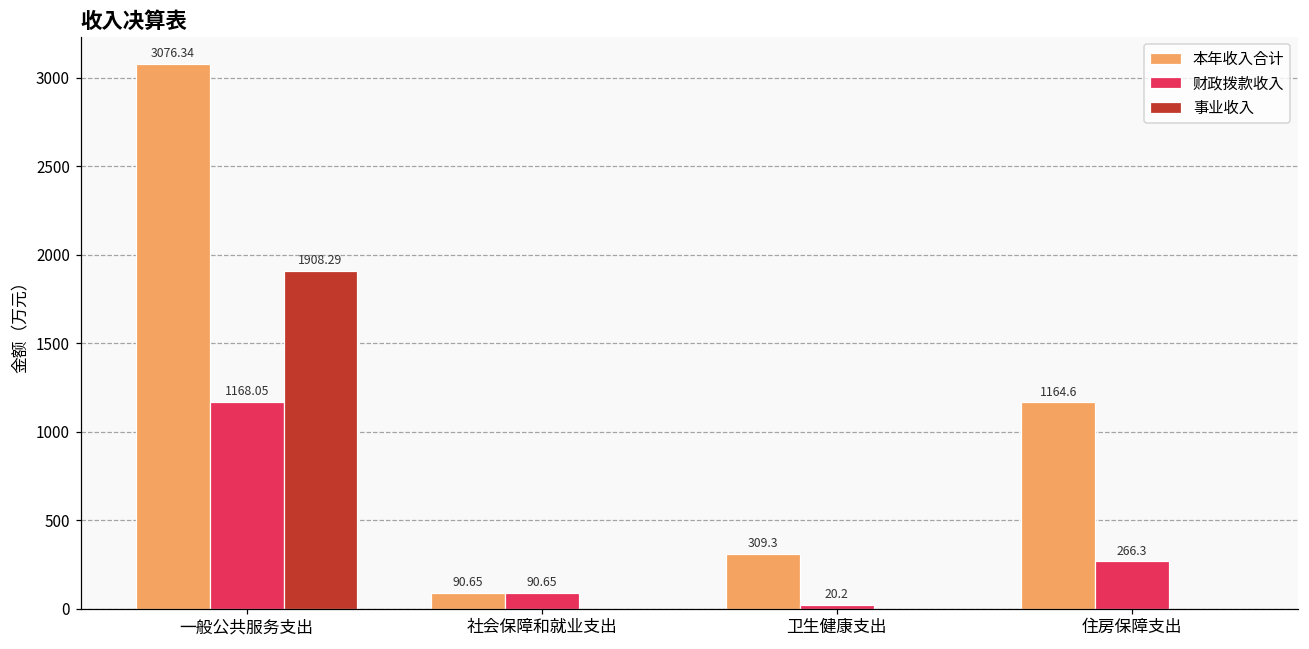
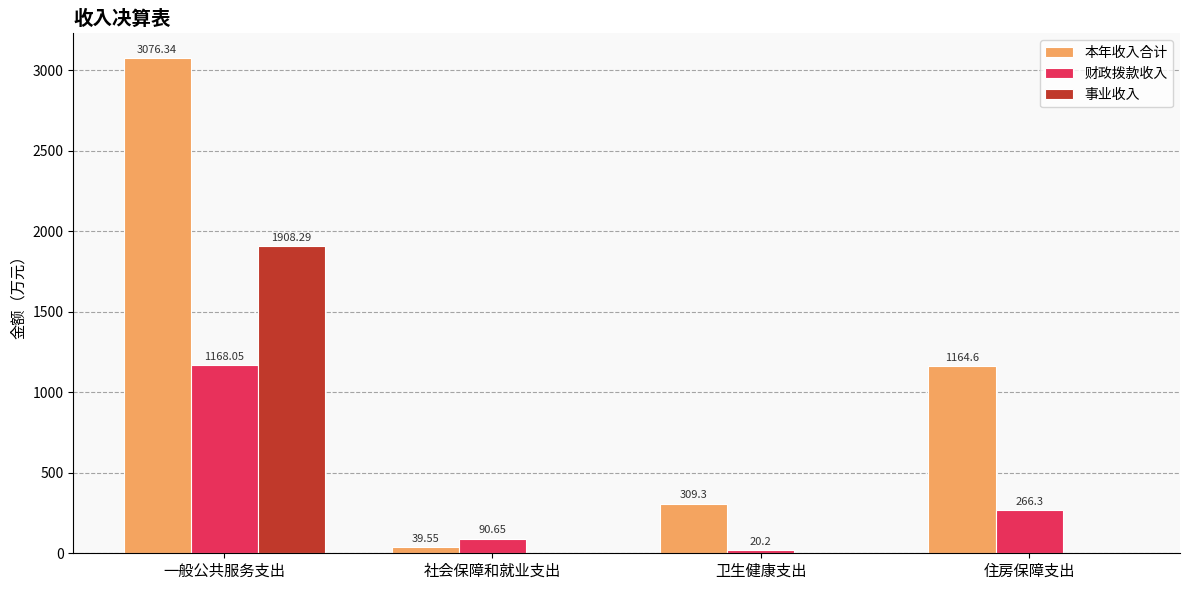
本年收入合计, 社会保障和就业支出: 90.65 -> 39.55
